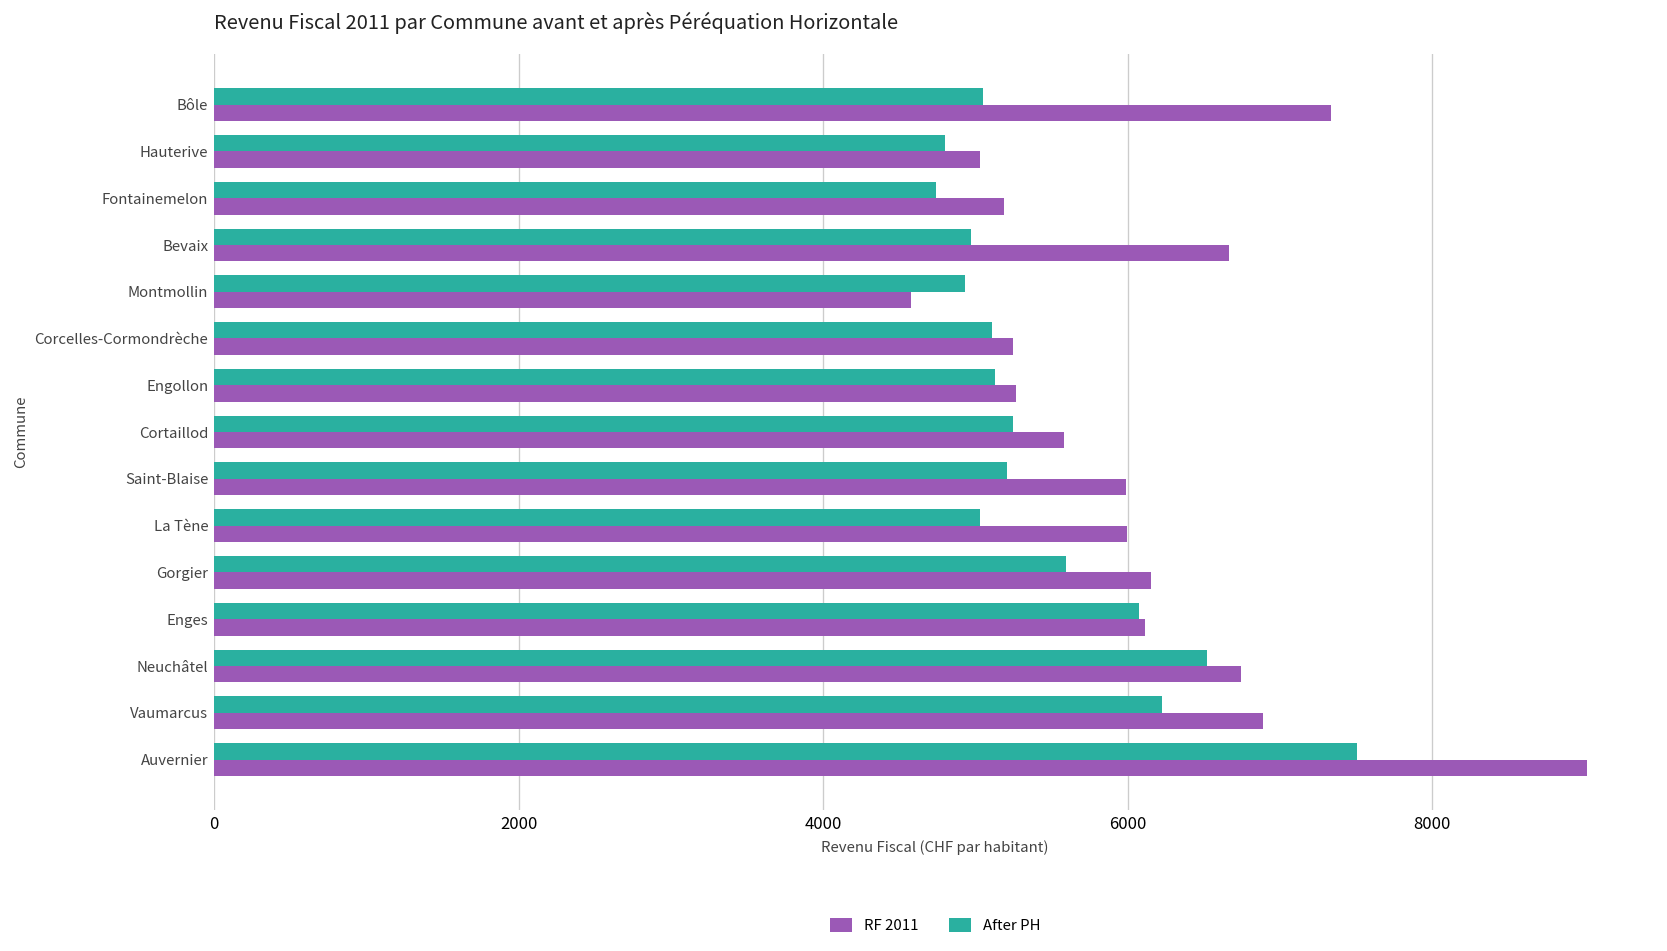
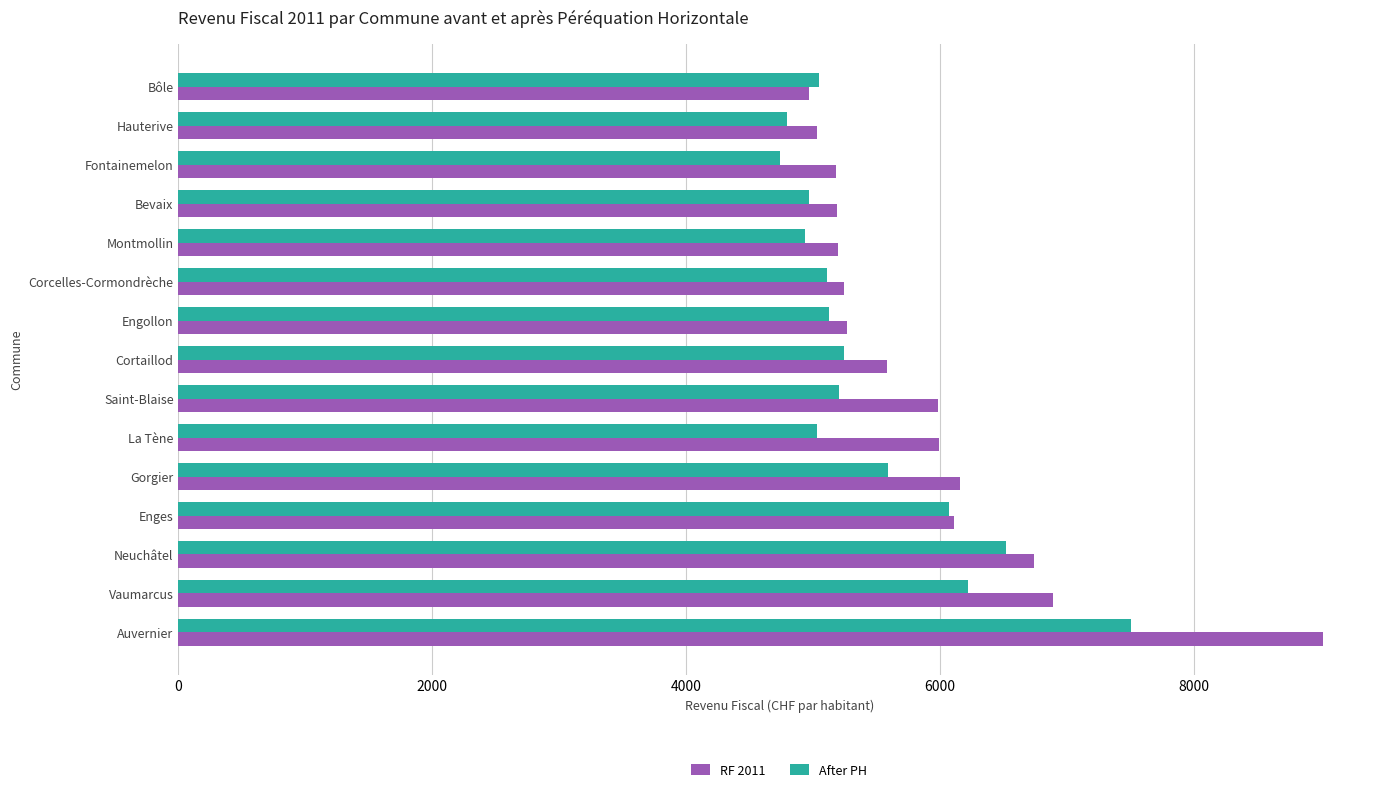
RF 2011, Bôle: 7330 -> 4970
RF 2011, Bevaix: 6670 -> 5190
RF 2011, Montmollin: 4570 -> 5200
